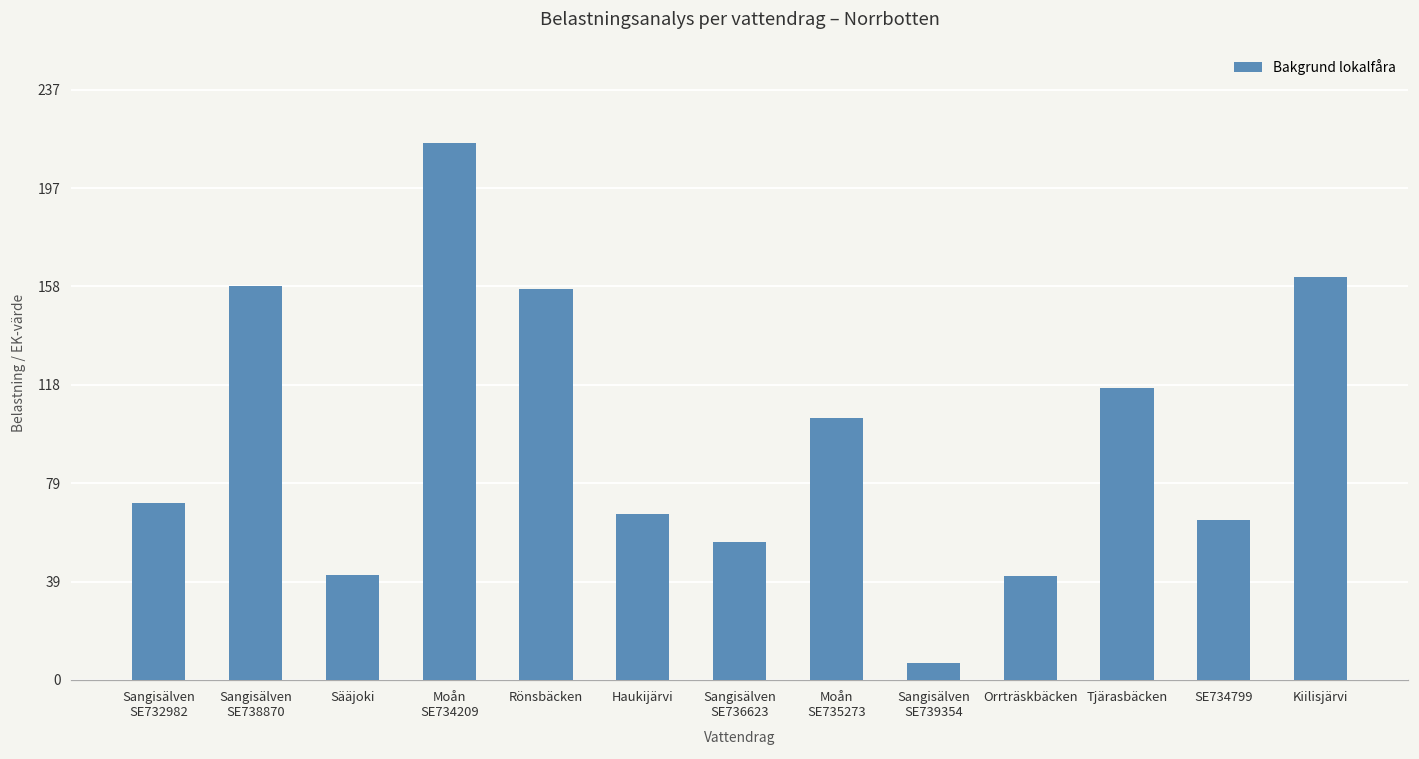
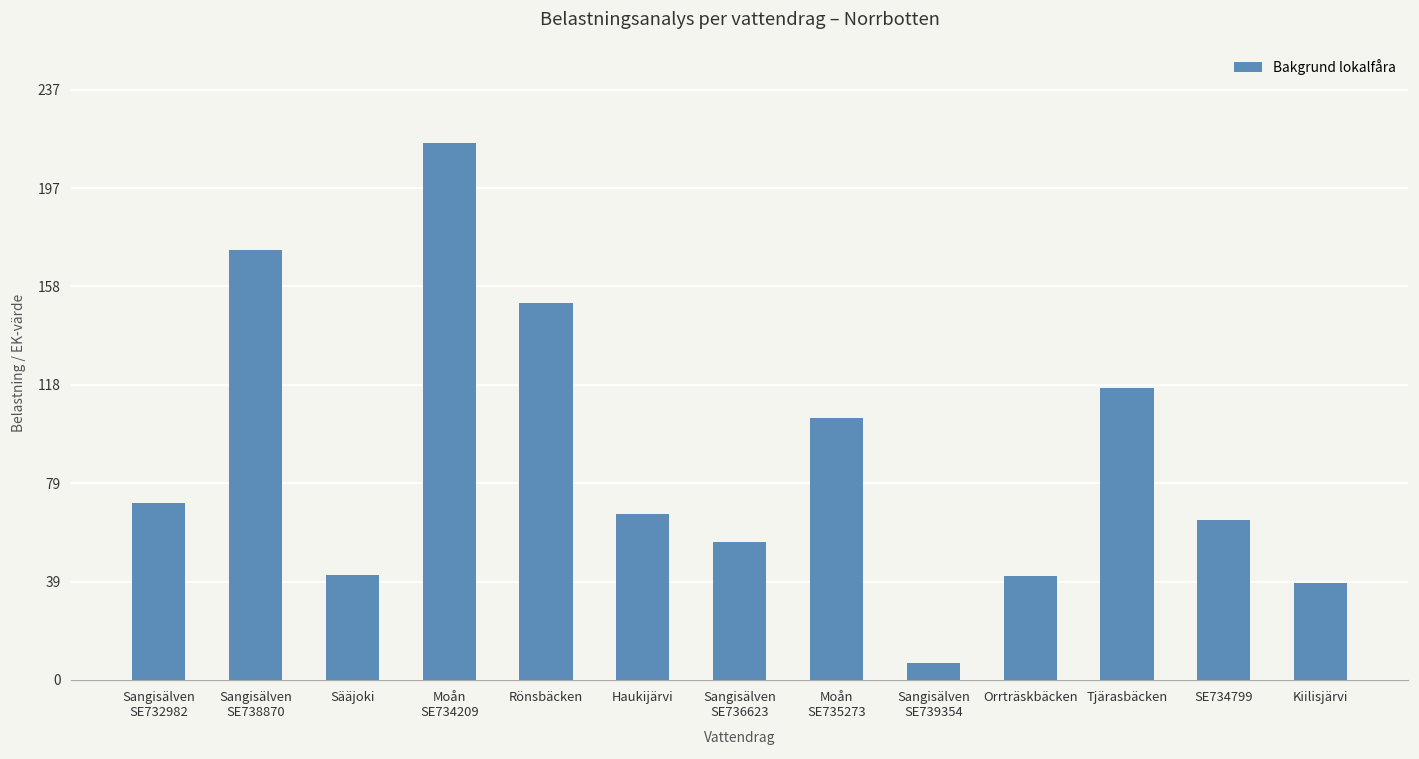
Sangisälven SE738870: 158 -> 173
Rönsbäcken: 157 -> 152
Kiilisjärvi: 162 -> 39
